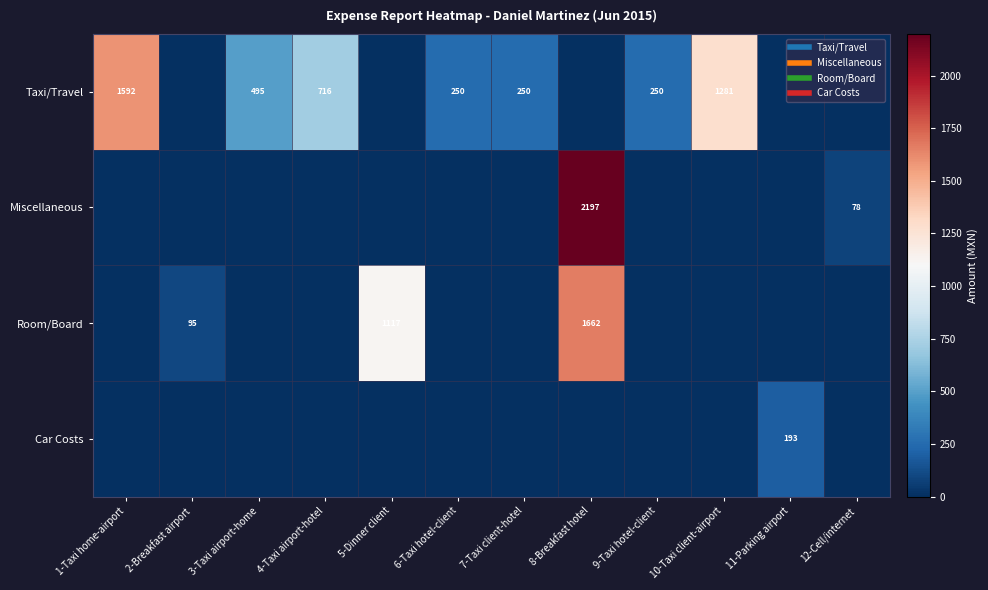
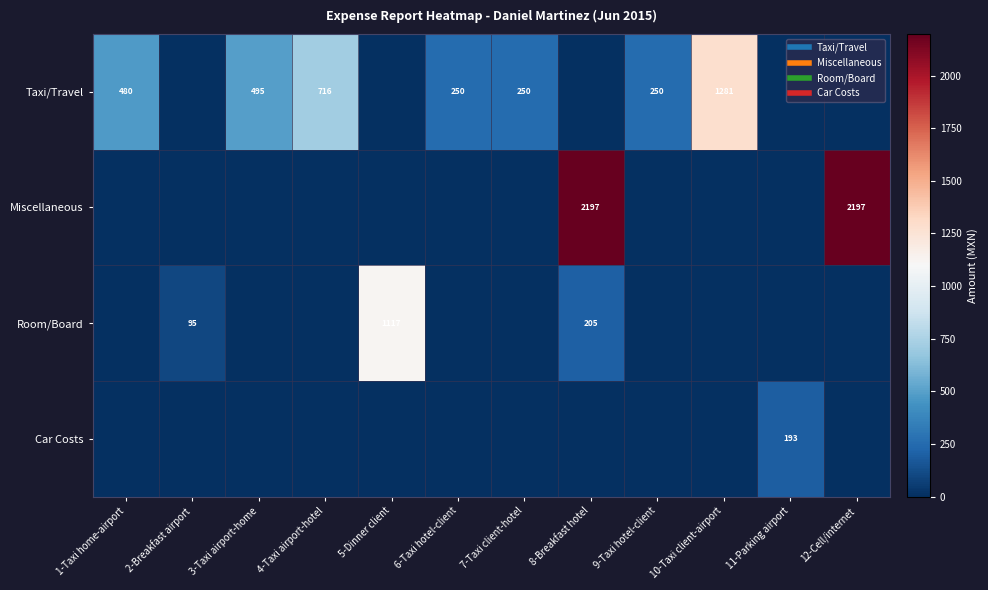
Taxi/Travel, 1-Taxi home-airport: 1592 -> 480
Miscellaneous, 12-Cell/internet: 78 -> 2197
Room/Board, 8-Breakfast hotel: 1662 -> 205
